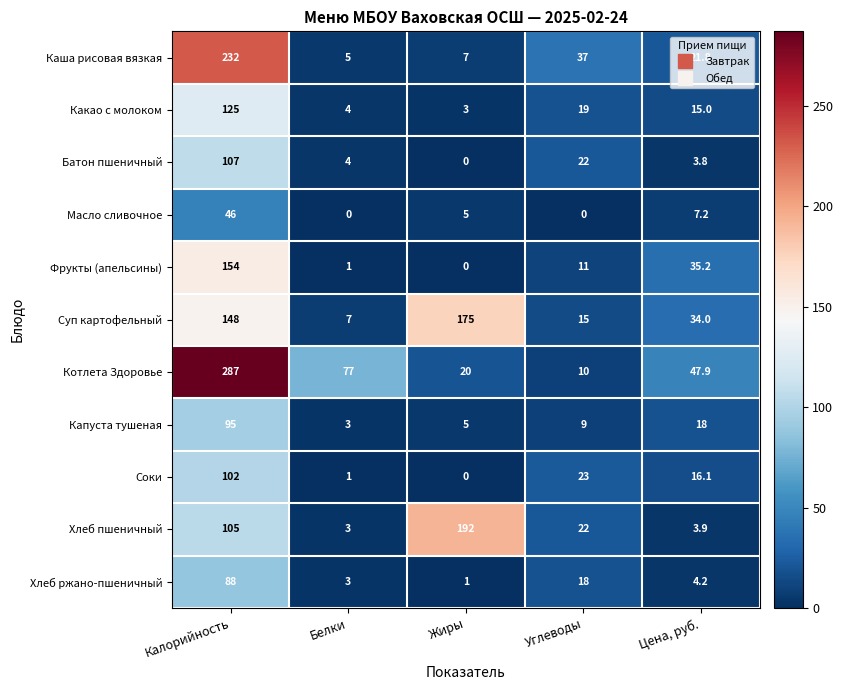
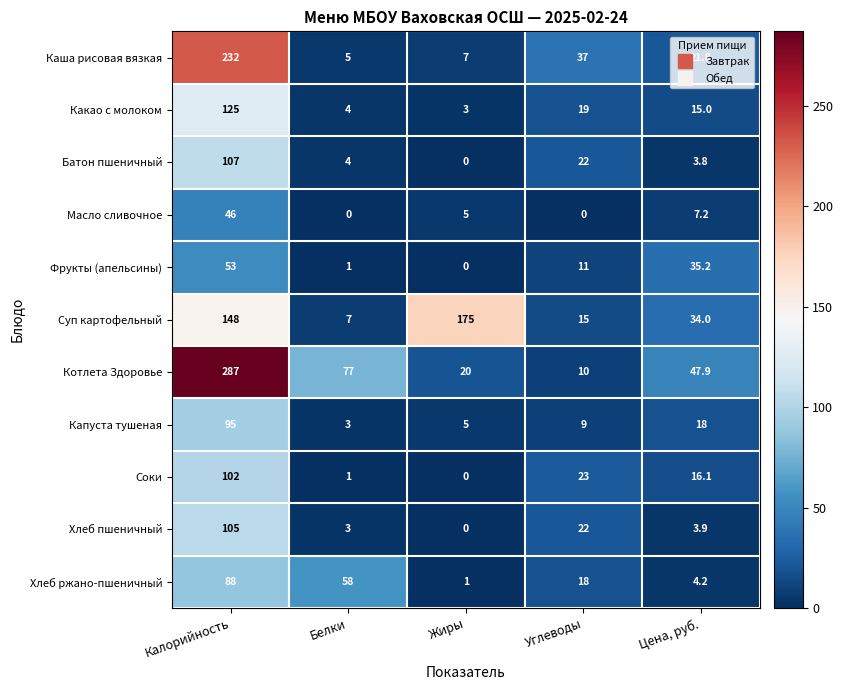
Фрукты (апельсины), Калорийность: 154 -> 53
Хлеб пшеничный, Жиры: 192 -> 0
Хлеб ржано-пшеничный, Белки: 3 -> 58
